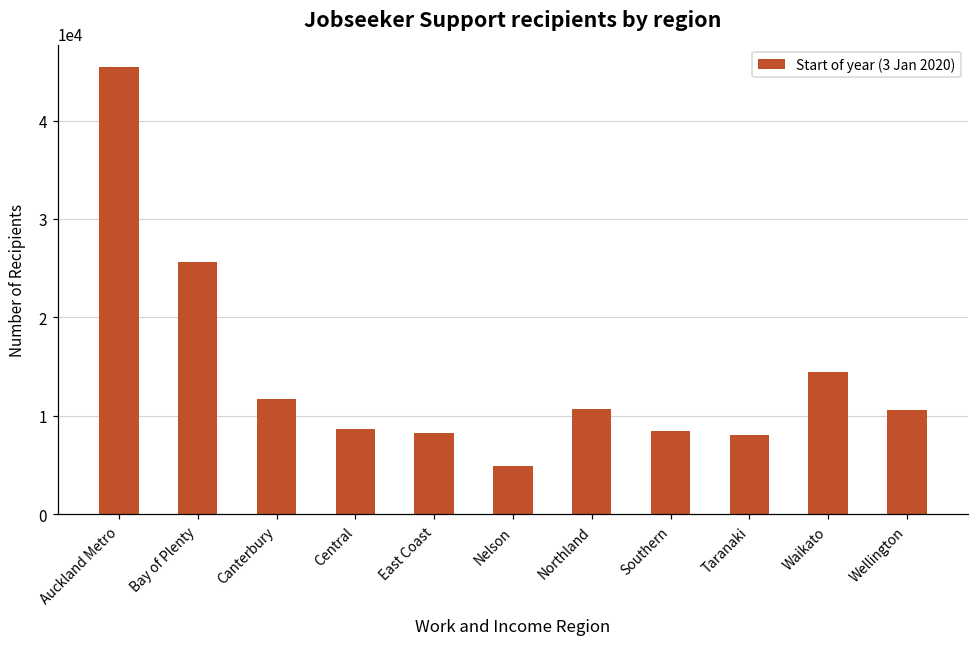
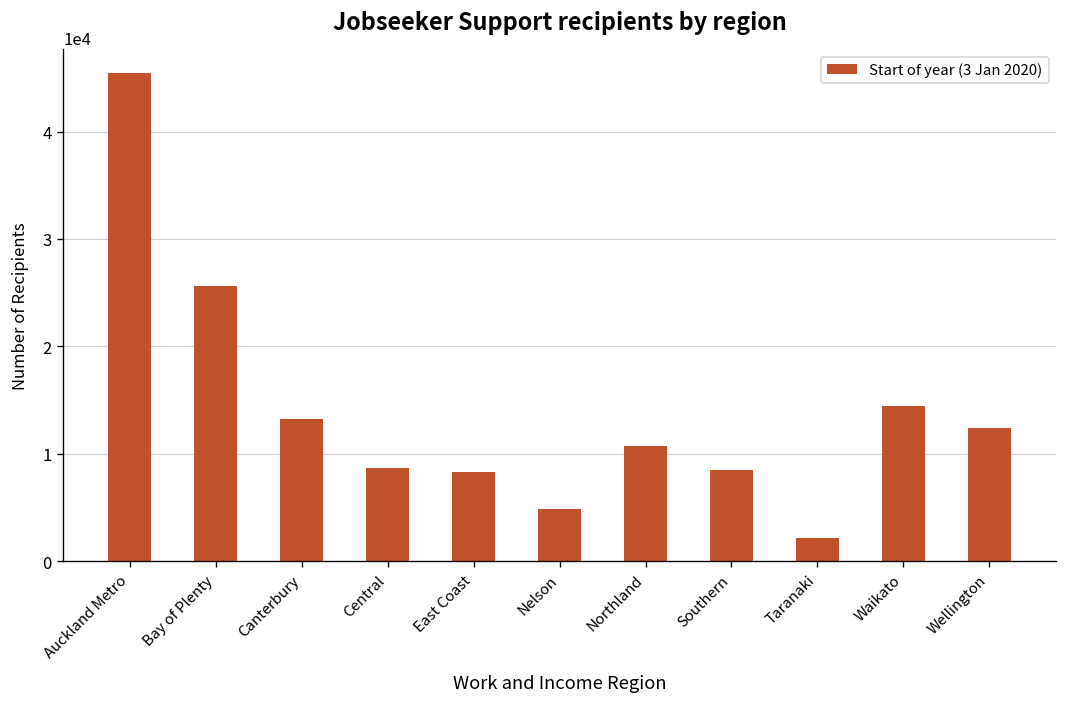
Canterbury: 12000 -> 13000
Taranaki: 8000 -> 2000
Wellington: 11000 -> 12000
